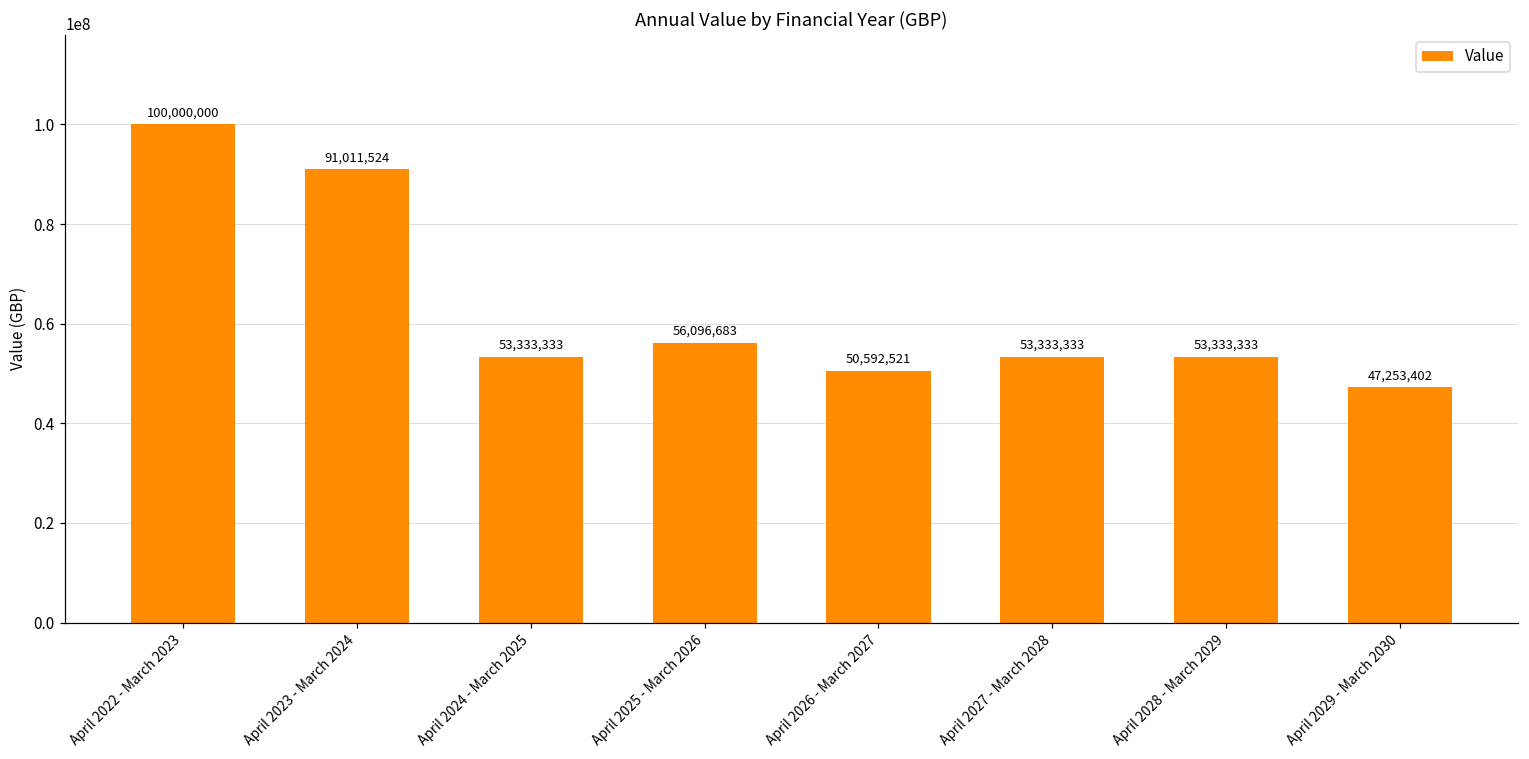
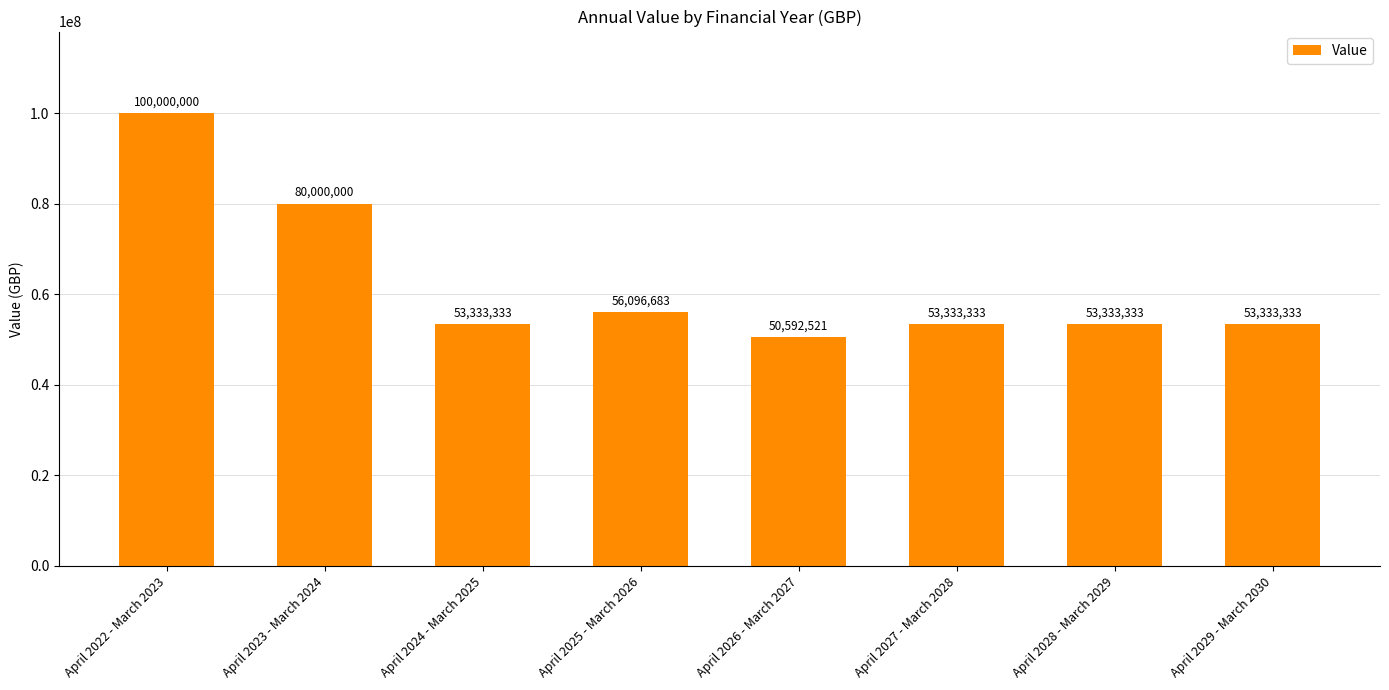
April 2023 - March 2024: 91,011,524 -> 80,000,000
April 2029 - March 2030: 47,253,402 -> 53,333,333
